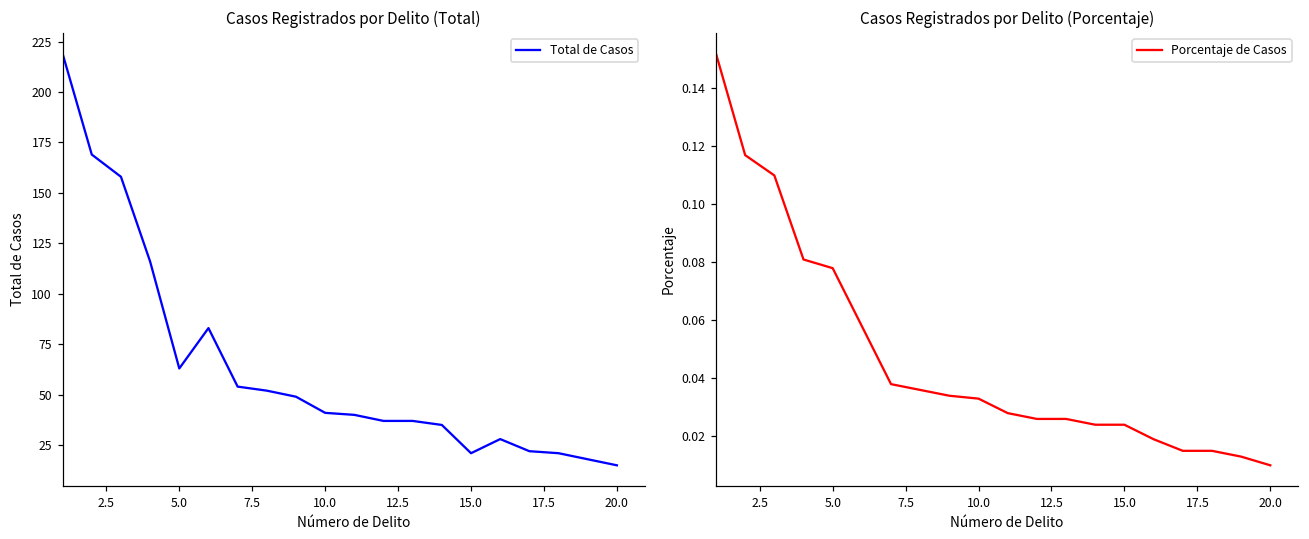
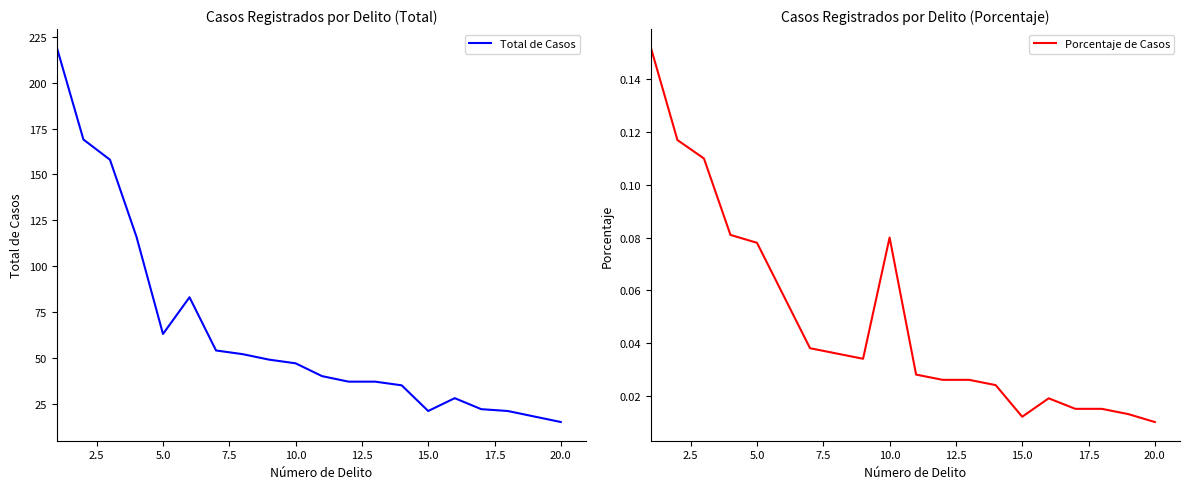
Casos Registrados por Delito (Total), 10.0: 41 -> 47
Casos Registrados por Delito (Porcentaje), 10.0: 0.033 -> 0.080
Casos Registrados por Delito (Porcentaje), 15.0: 0.024 -> 0.012
